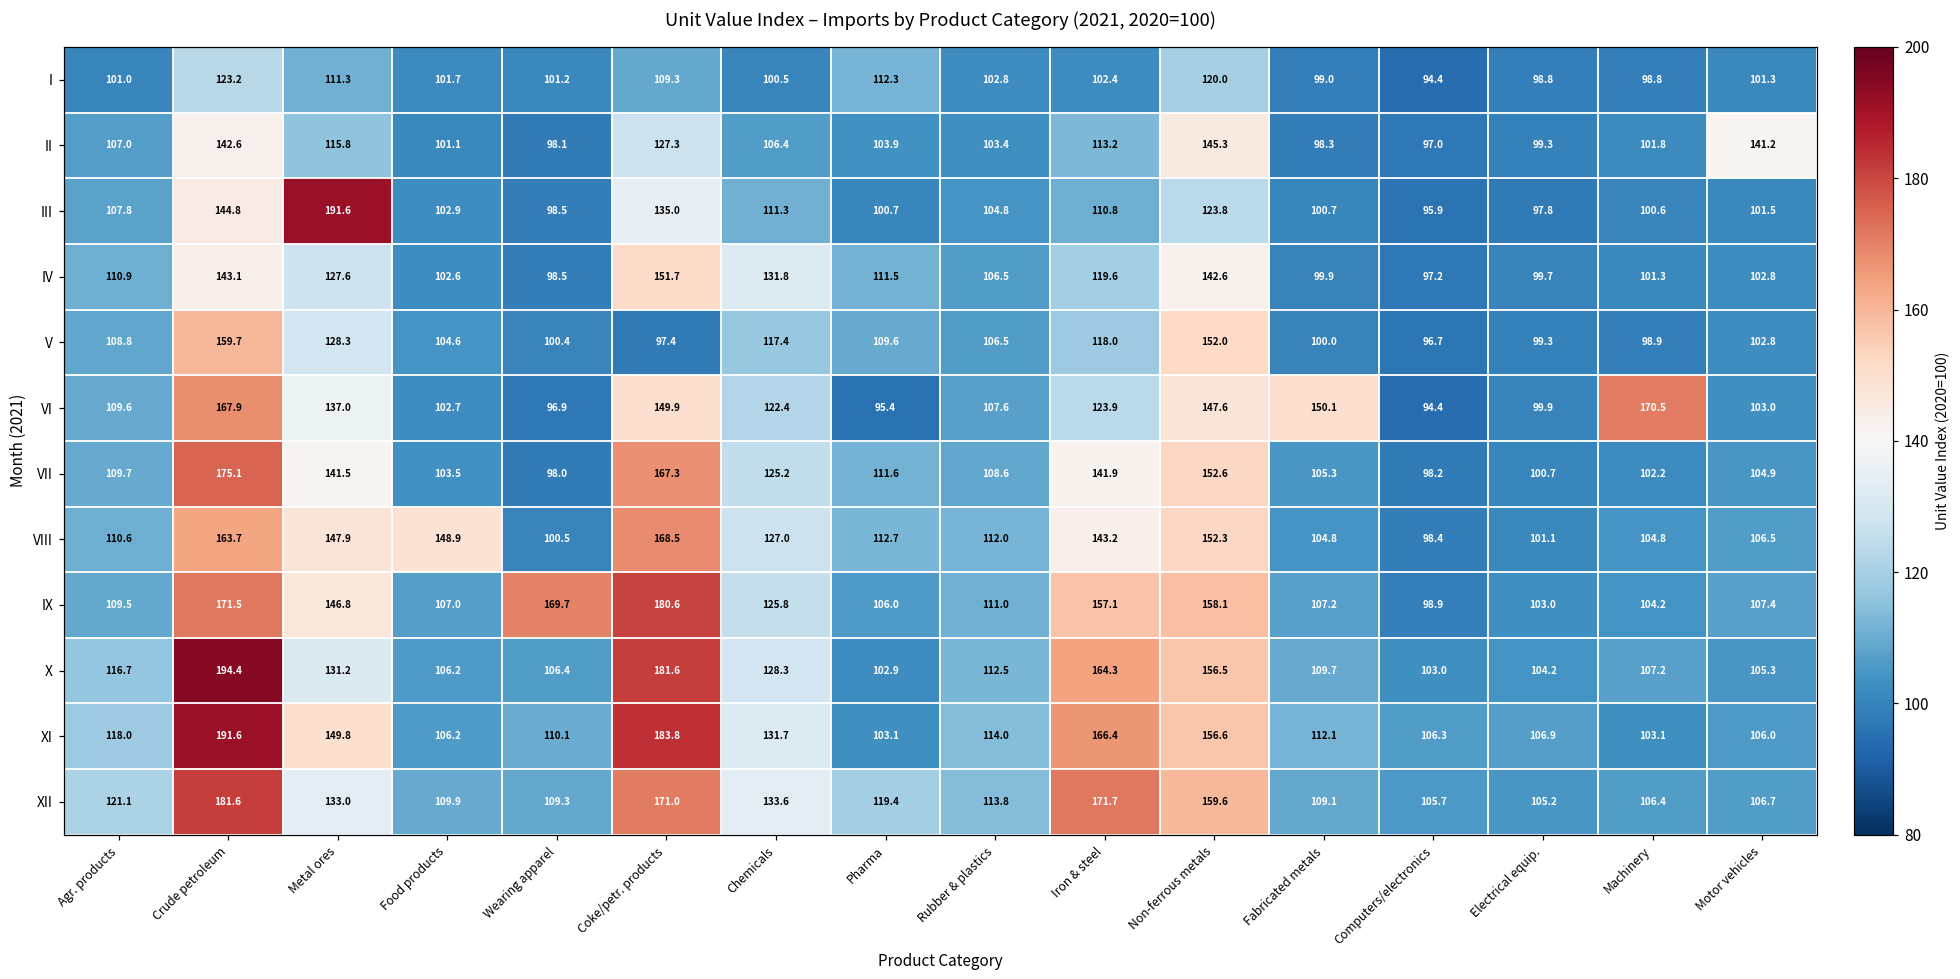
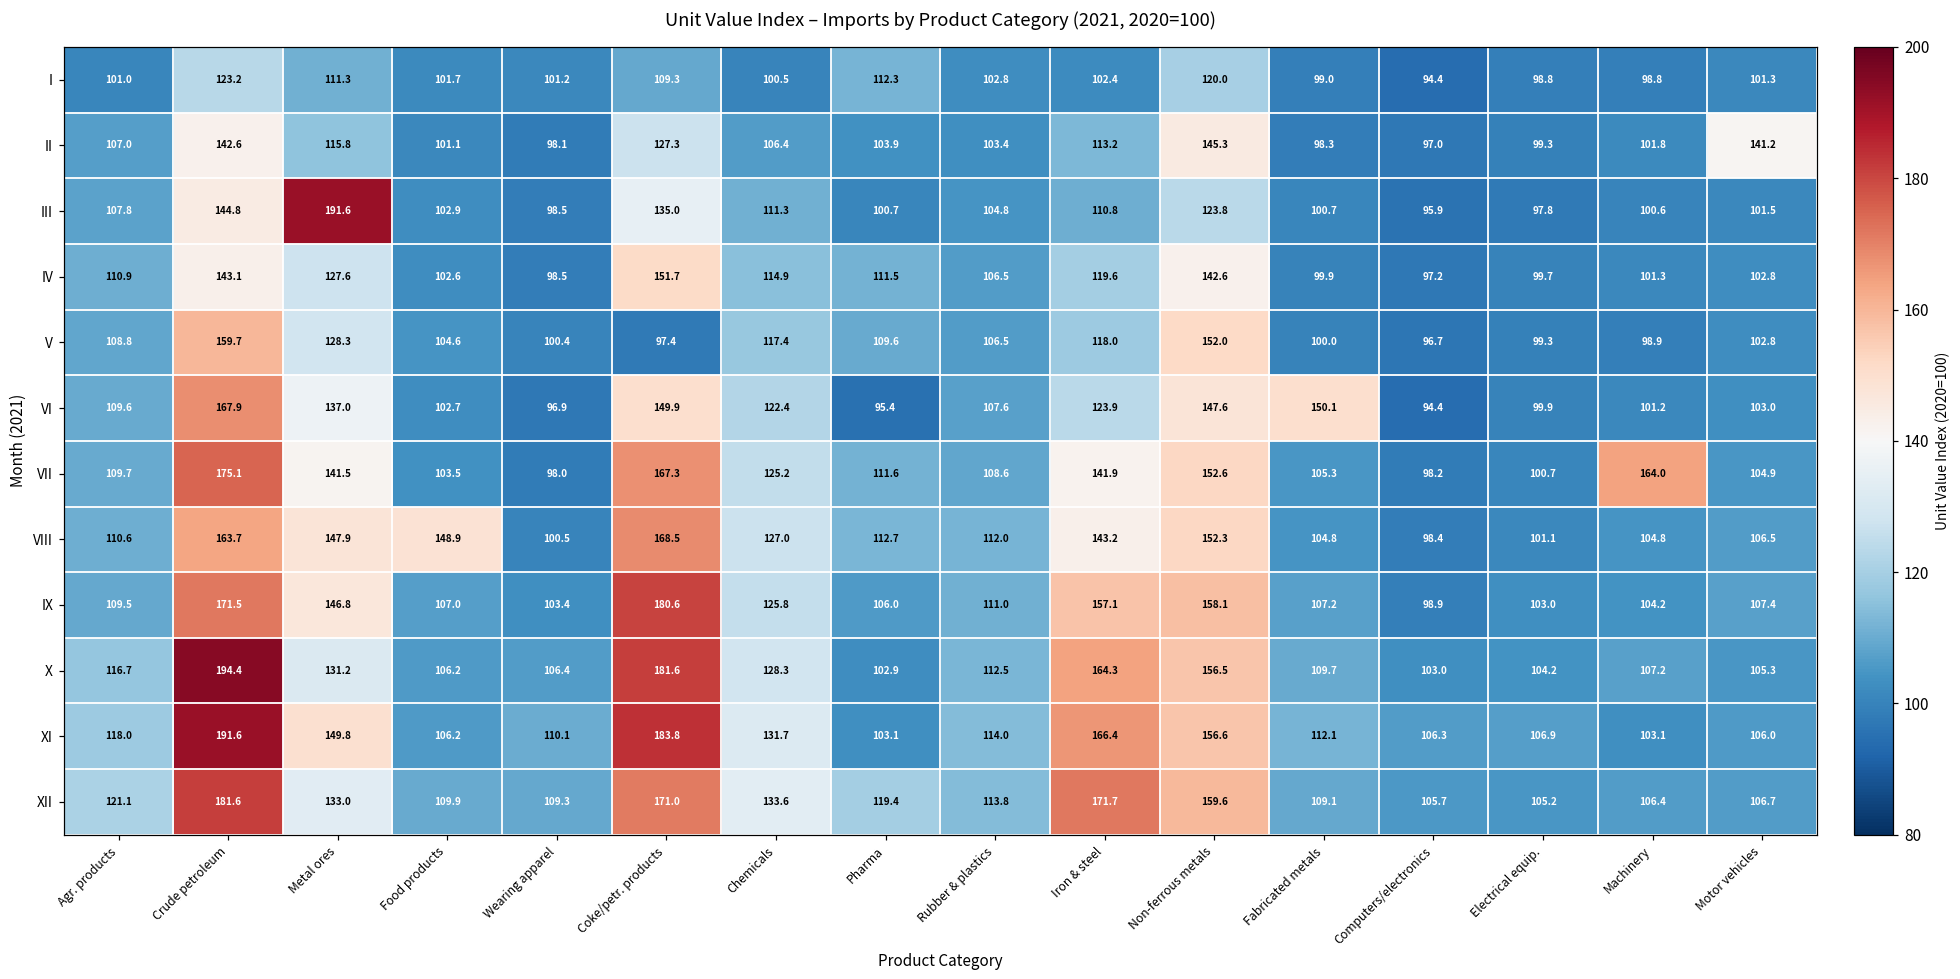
IV, Chemicals: 131.8 -> 114.9
VI, Machinery: 170.5 -> 101.2
VII, Machinery: 102.2 -> 164.0
IX, Wearing apparel: 169.7 -> 103.4
